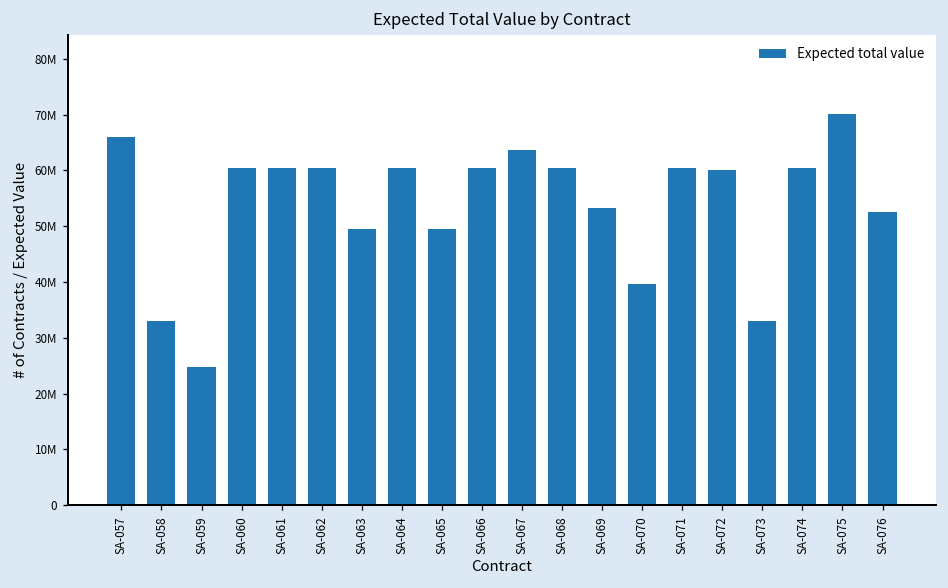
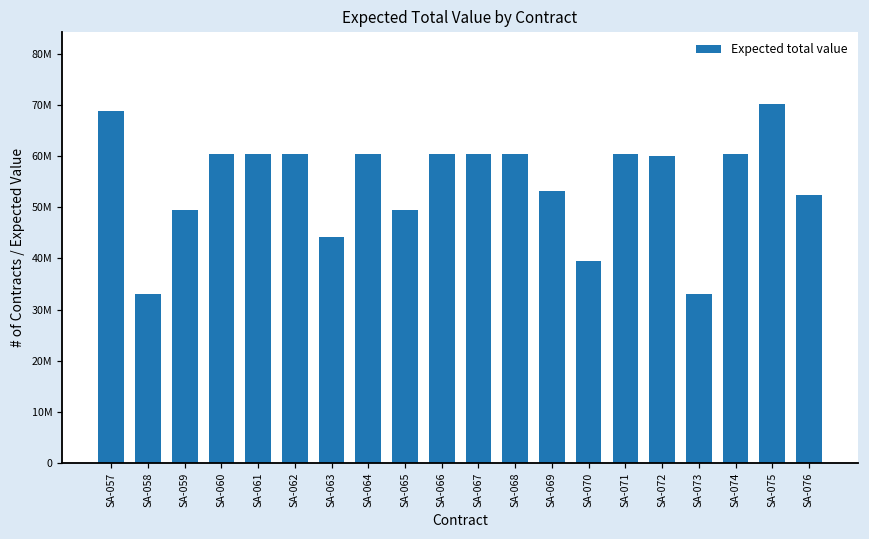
SA-057: 66000000 -> 69000000
SA-059: 25000000 -> 50000000
SA-063: 50000000 -> 44000000
SA-067: 64000000 -> 61000000
